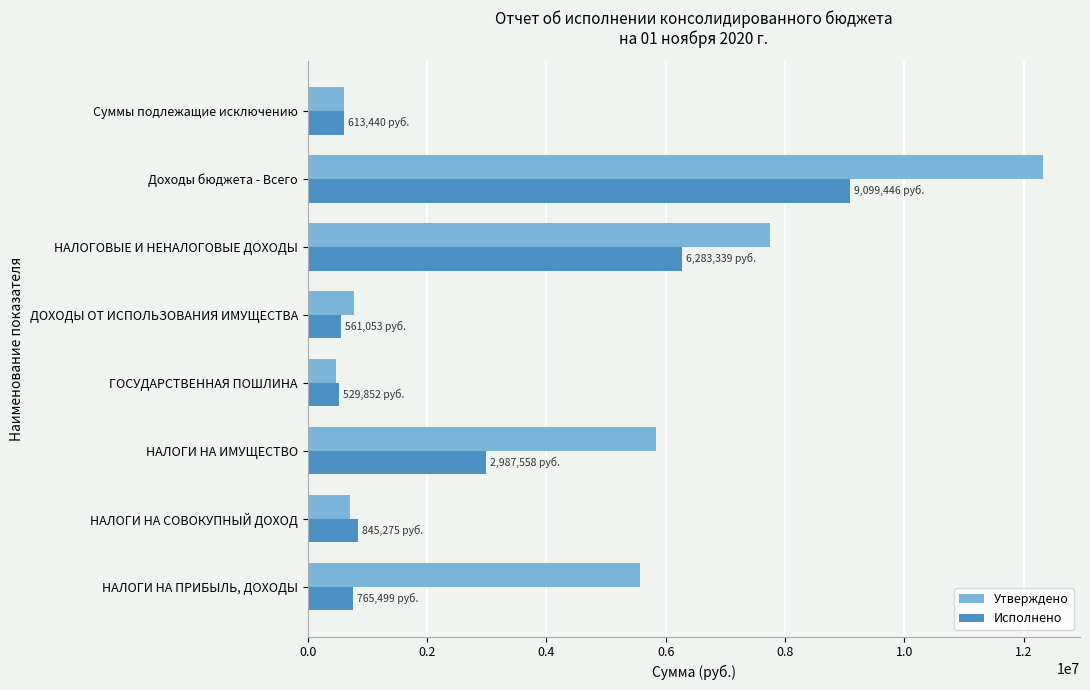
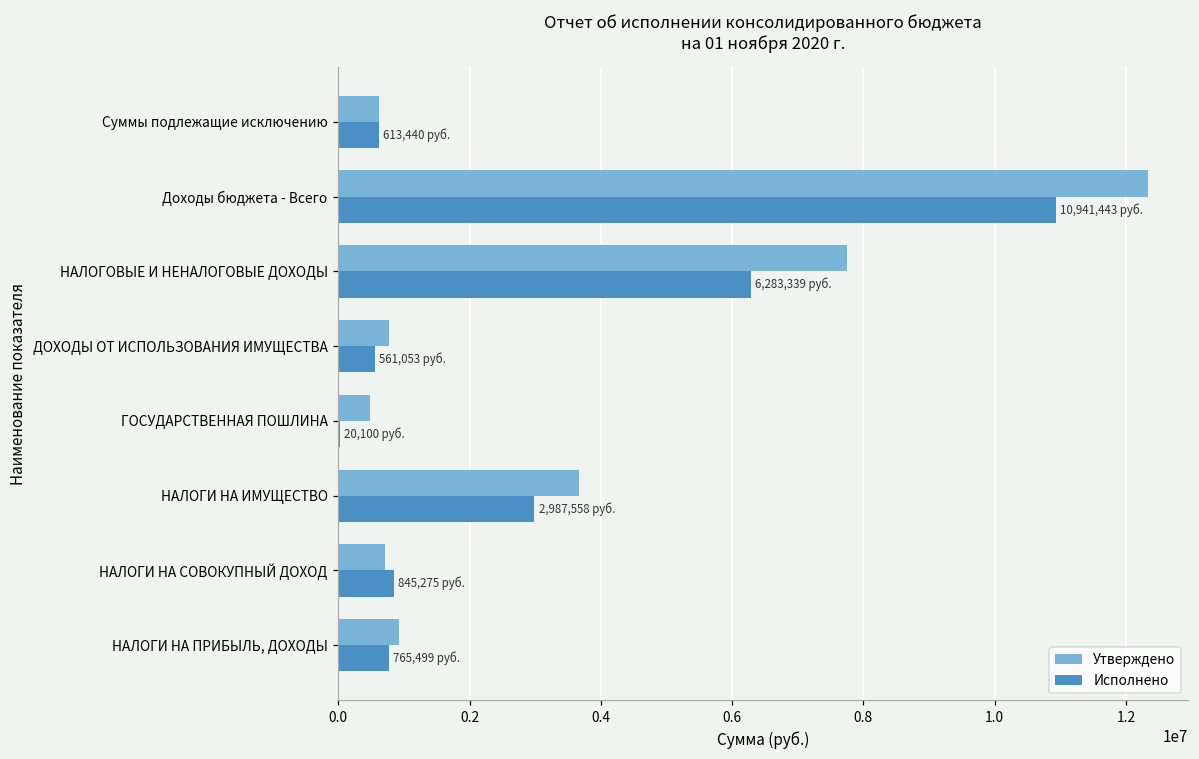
Исполнено, Доходы бюджета - Всего: 9,099,446 -> 10,941,443
Исполнено, ГОСУДАРСТВЕННАЯ ПОШЛИНА: 529,852 -> 20,100
Утверждено, НАЛОГИ НА ИМУЩЕСТВО: 5800000 -> 3700000
Утверждено, НАЛОГИ НА ПРИБЫЛЬ, ДОХОДЫ: 5600000 -> 900000
